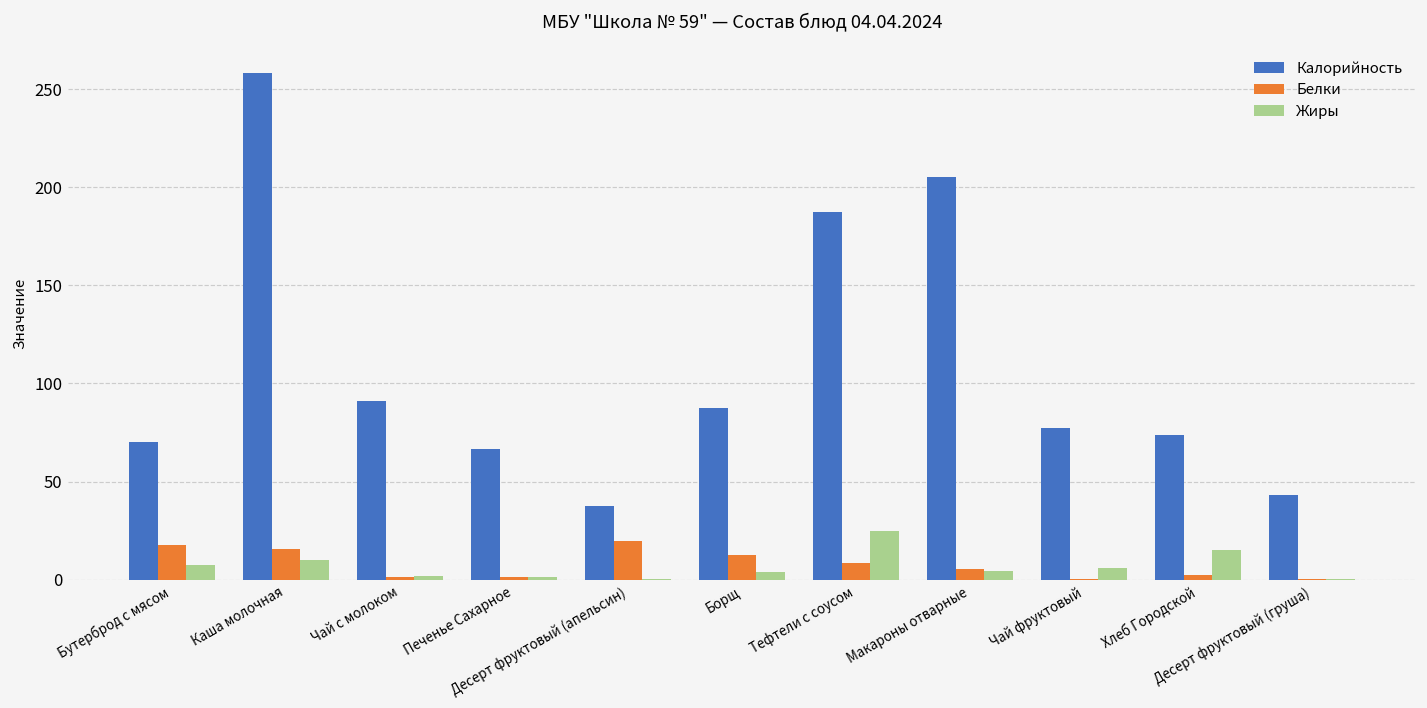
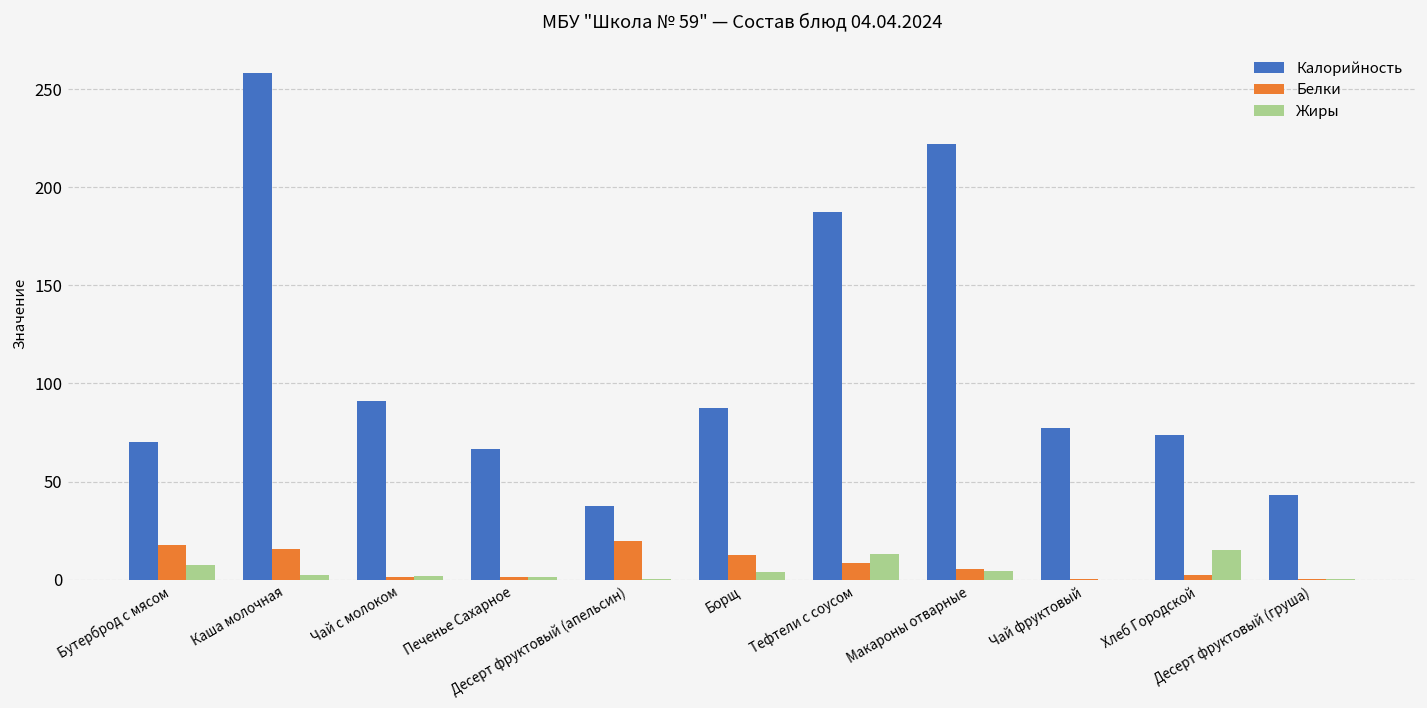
Жиры, Каша молочная: 10 -> 2
Жиры, Тефтели с соусом: 25 -> 13
Калорийность, Макароны отварные: 205 -> 222
Жиры, Чай фруктовый: 6 -> 0
